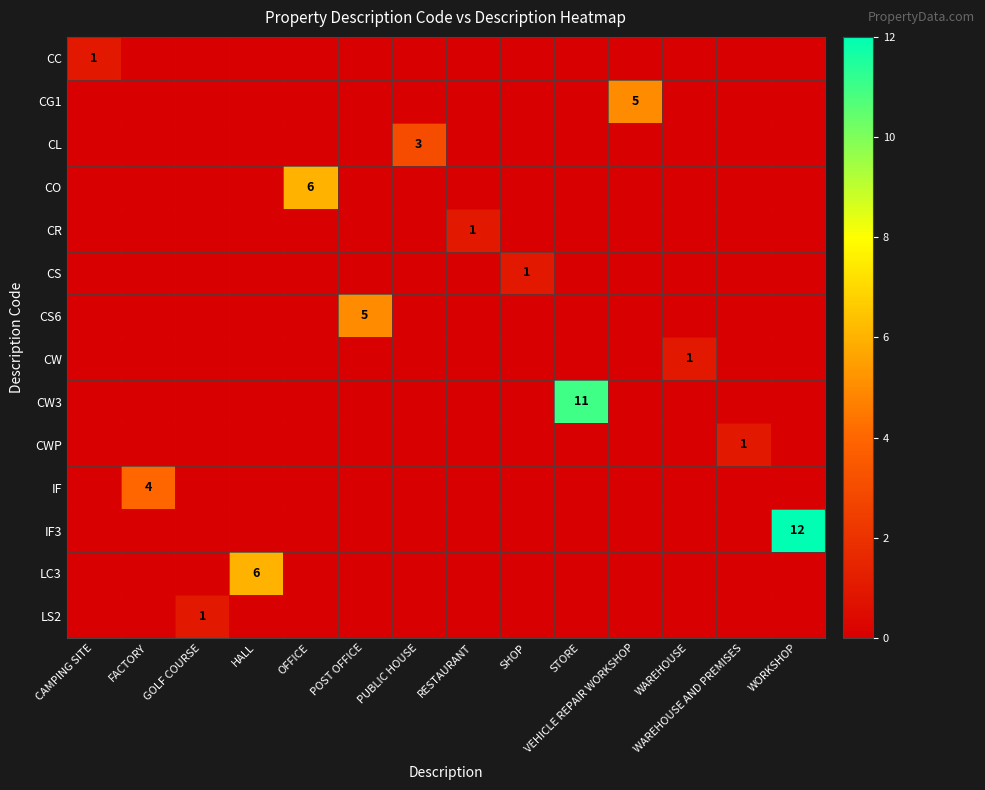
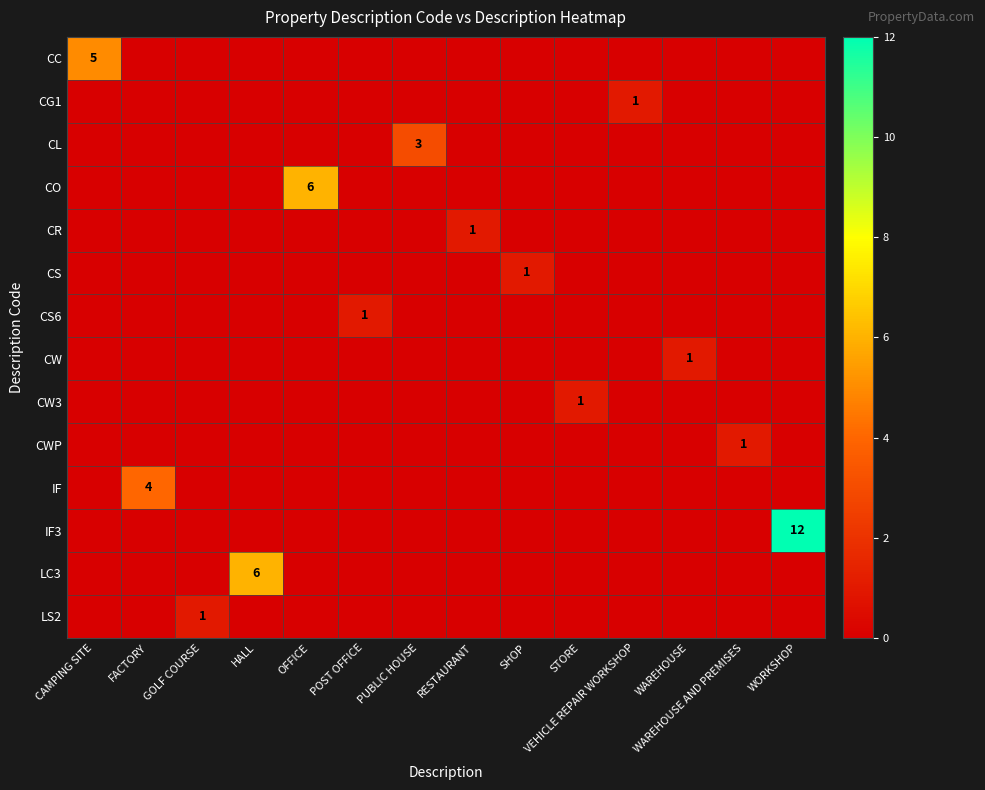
CC, CAMPING SITE: 1 -> 5
CG1, VEHICLE REPAIR WORKSHOP: 5 -> 1
CS6, POST OFFICE: 5 -> 1
CW3, STORE: 11 -> 1
